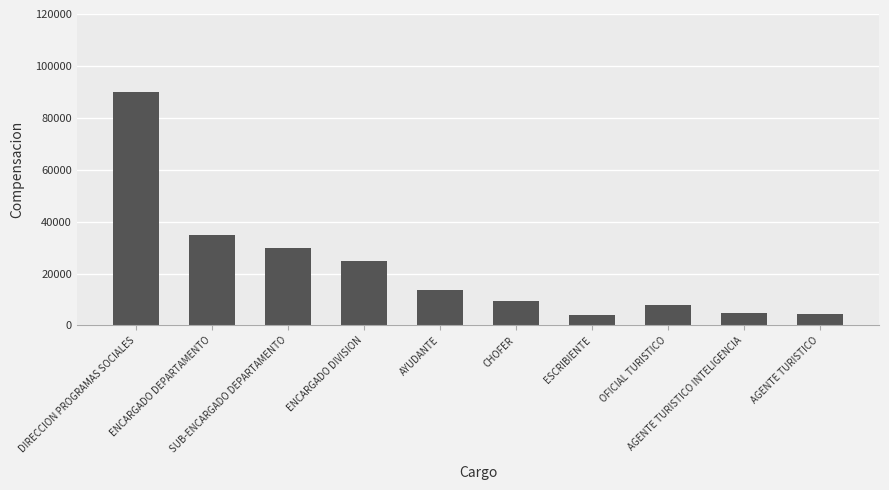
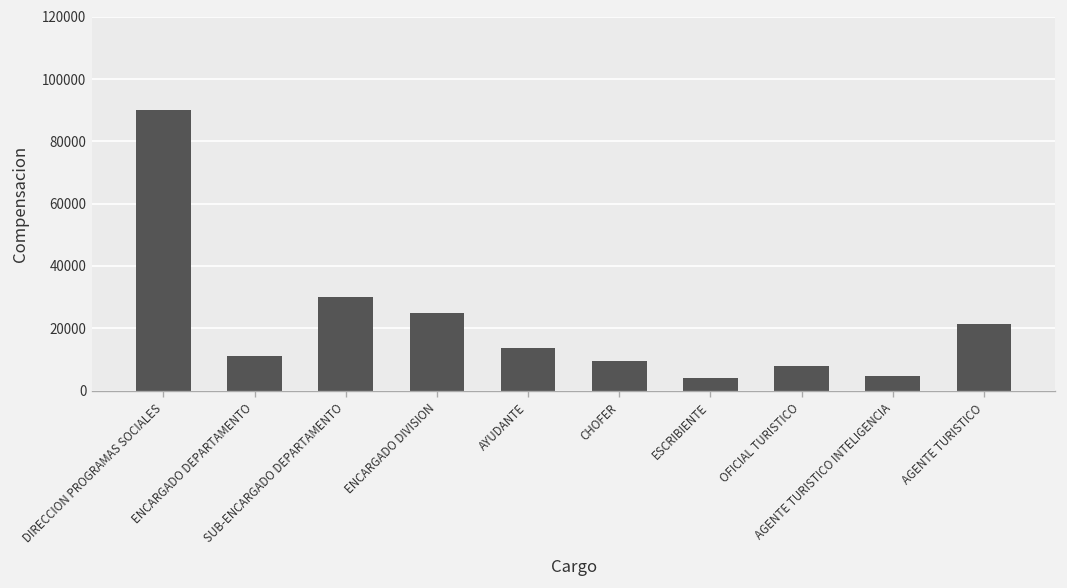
ENCARGADO DEPARTAMENTO: 35000 -> 11000
AGENTE TURISTICO: 4000 -> 21000
